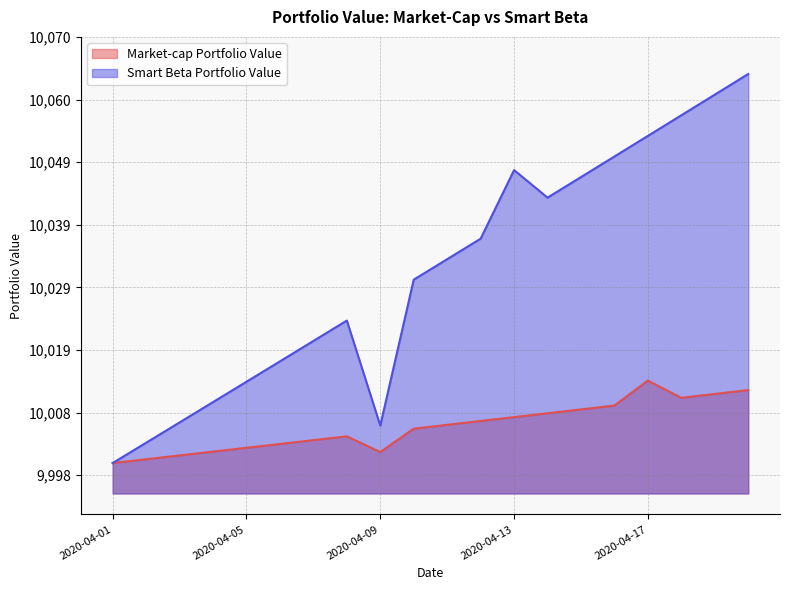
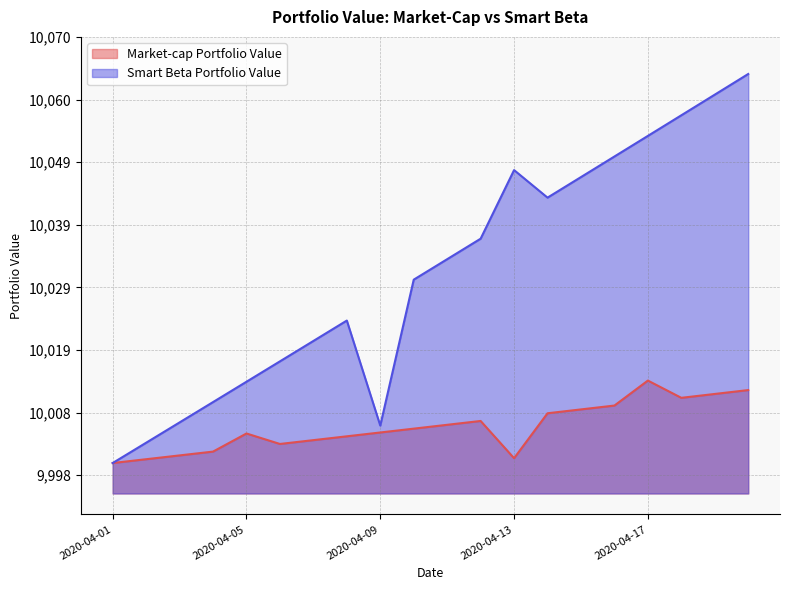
Market-cap Portfolio Value, 2020-04-05: 10,003 -> 10,005
Market-cap Portfolio Value, 2020-04-09: 10,002 -> 10,005
Market-cap Portfolio Value, 2020-04-13: 10,008 -> 10,001
